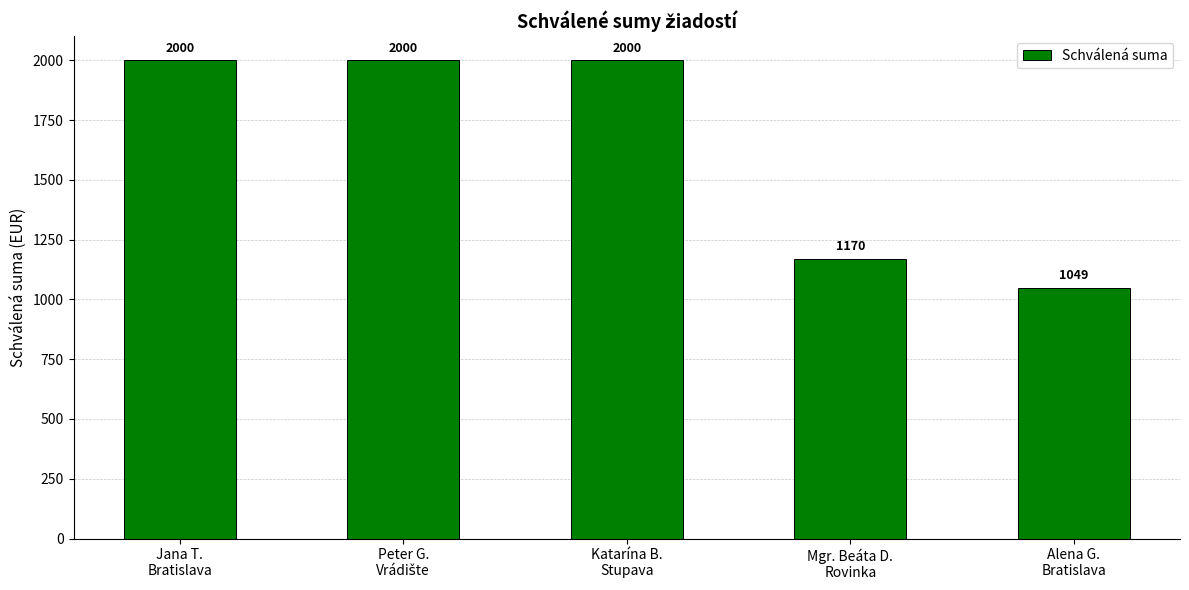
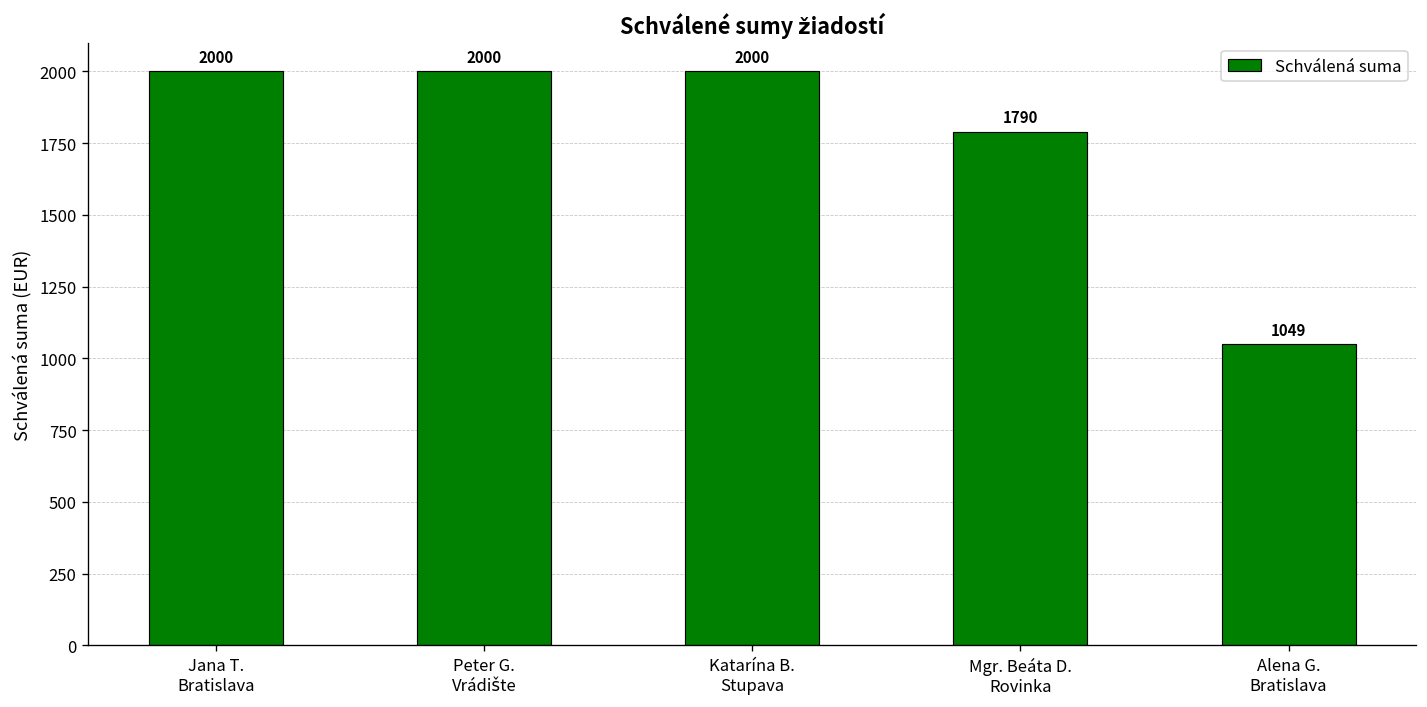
Mgr. Beáta D. Rovinka: 1170 -> 1790
